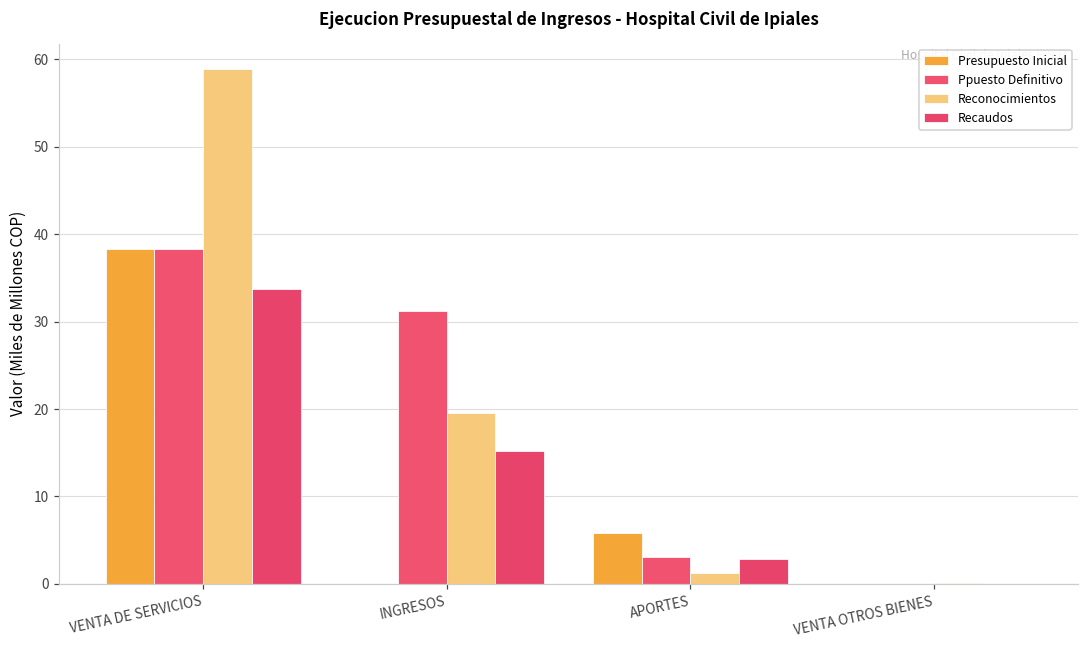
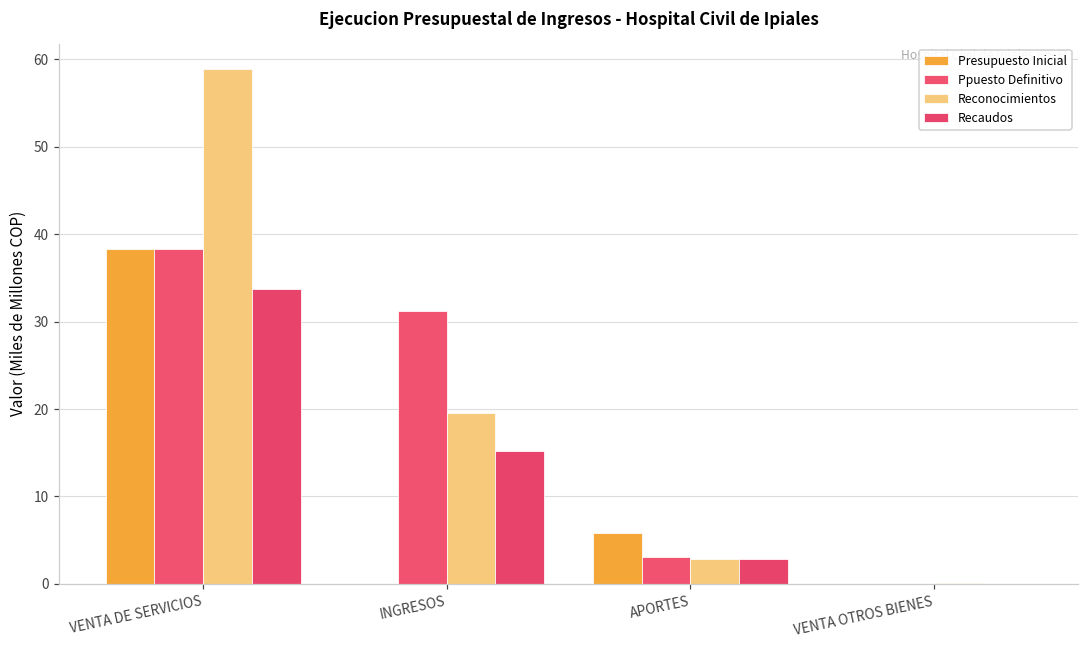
Reconocimientos, APORTES: 1 -> 3
